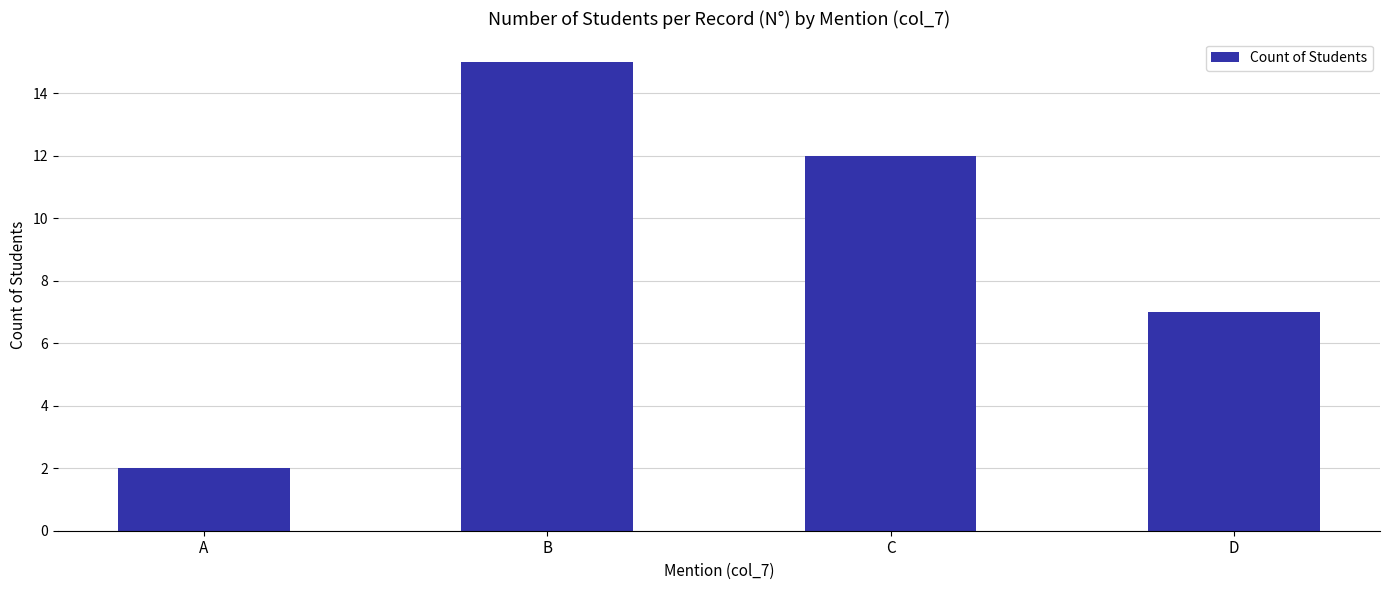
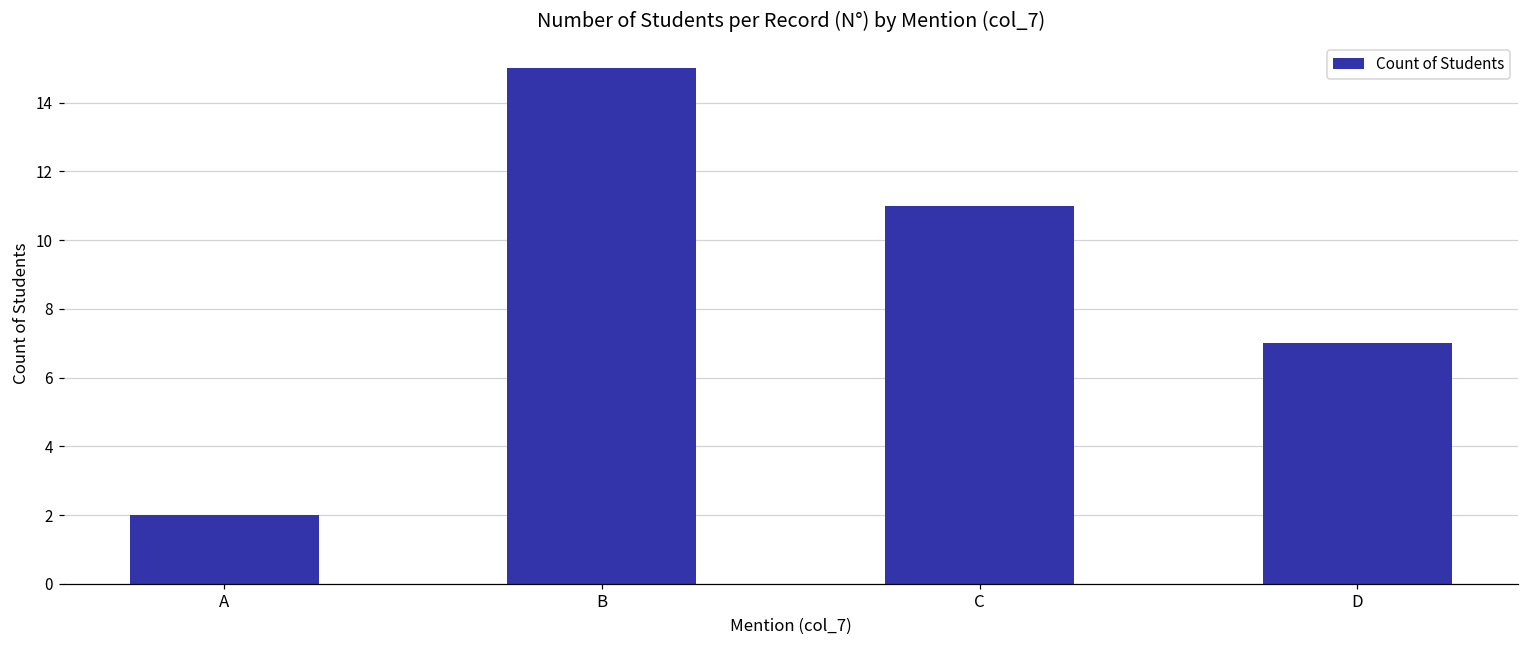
C: 12 -> 11
